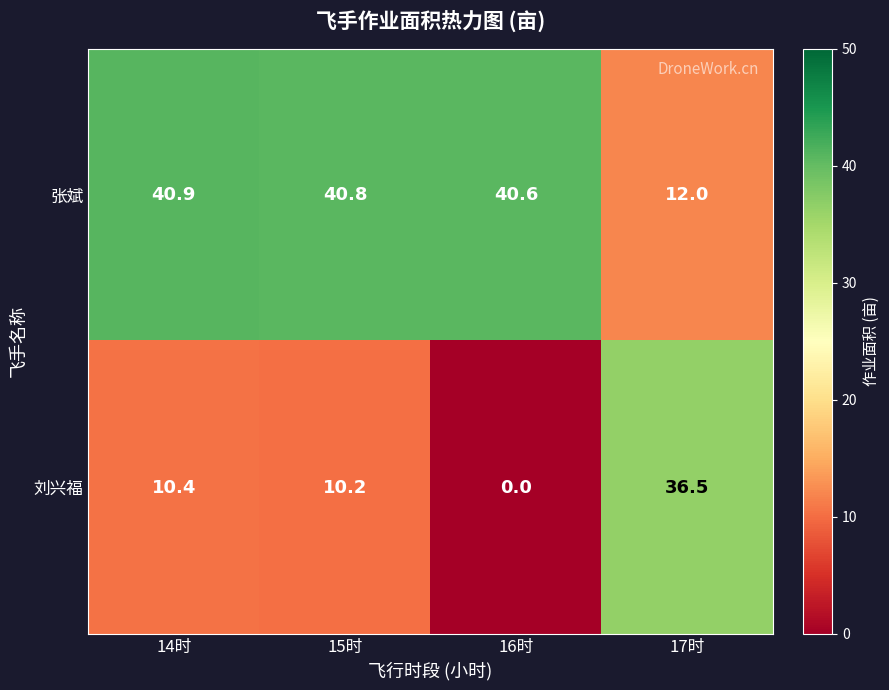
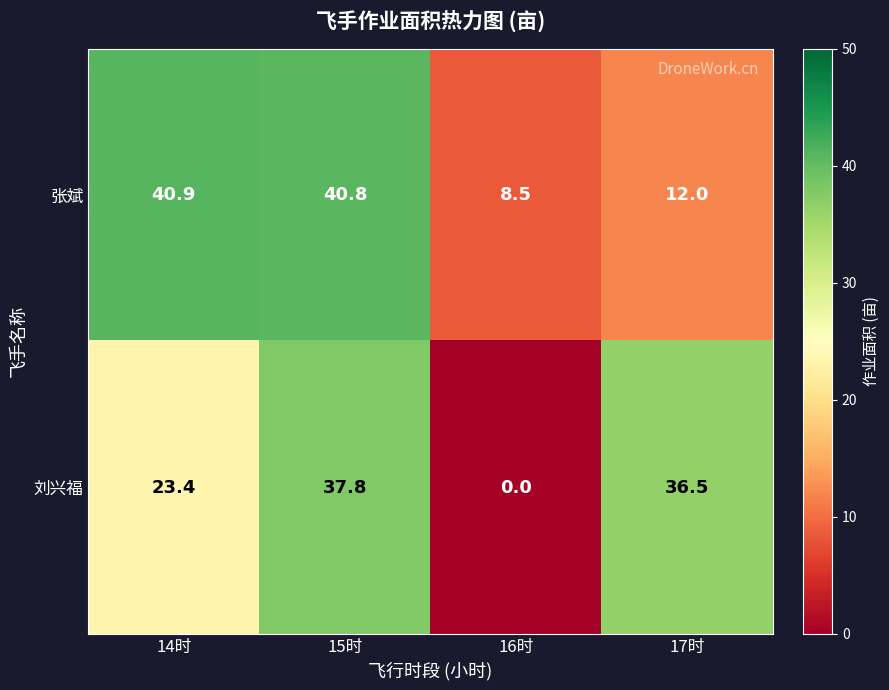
张斌, 16时: 40.6 -> 8.5
刘兴福, 14时: 10.4 -> 23.4
刘兴福, 15时: 10.2 -> 37.8
